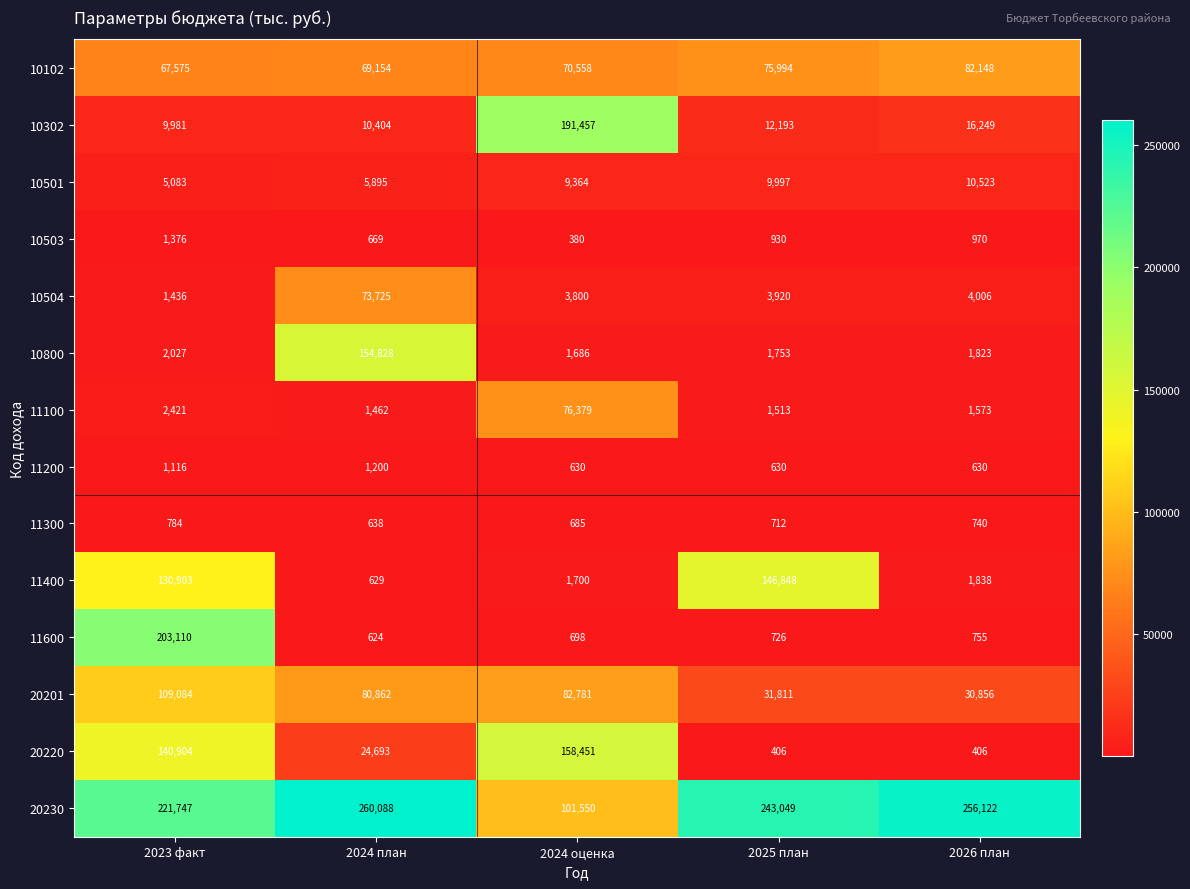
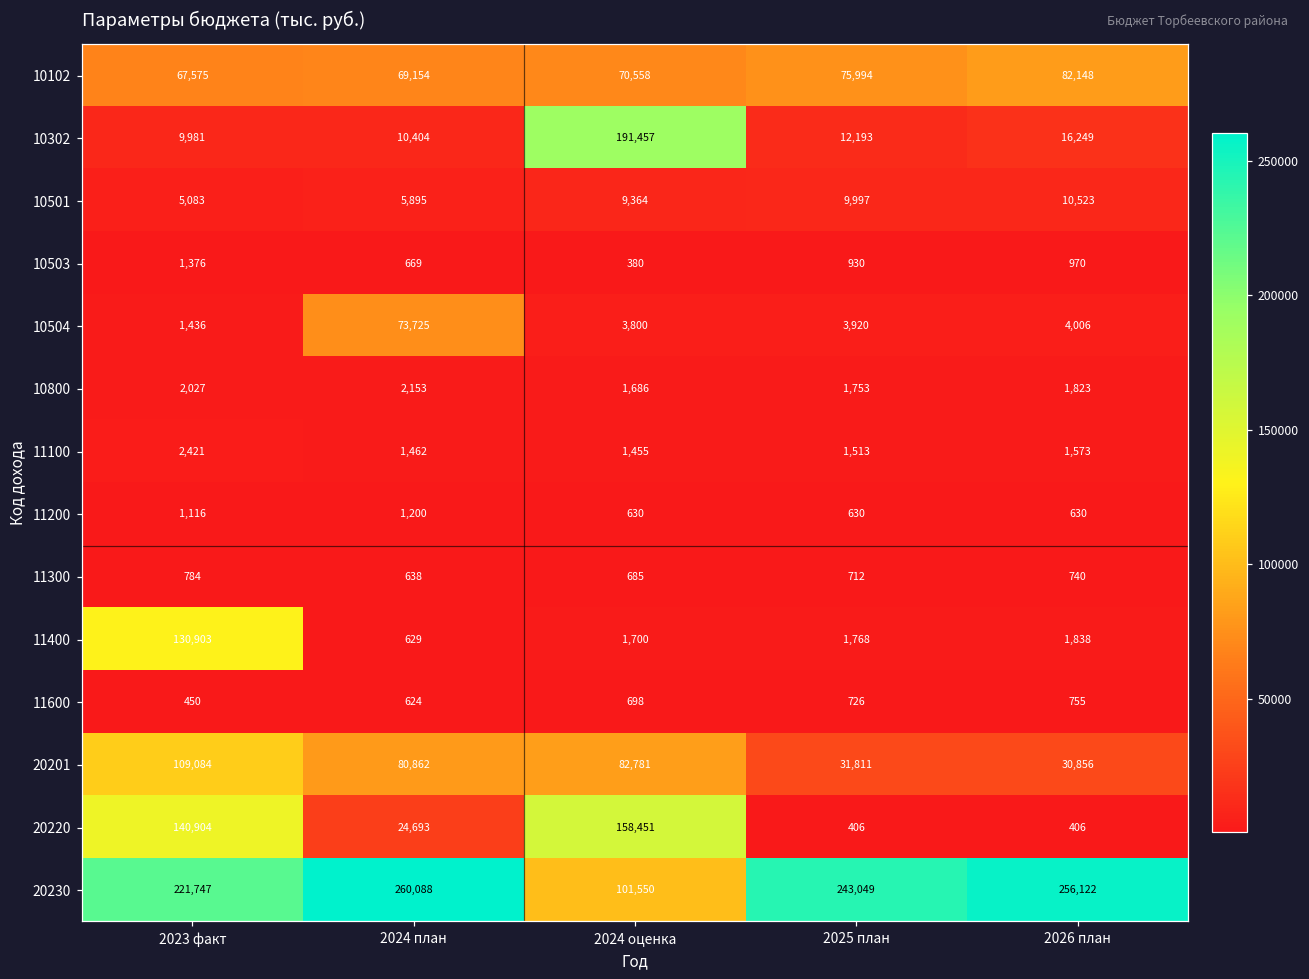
10800, 2024 план: 154,828 -> 2,153
11100, 2024 оценка: 76,379 -> 1,455
11400, 2025 план: 146,848 -> 1,768
11600, 2023 факт: 203,110 -> 450
